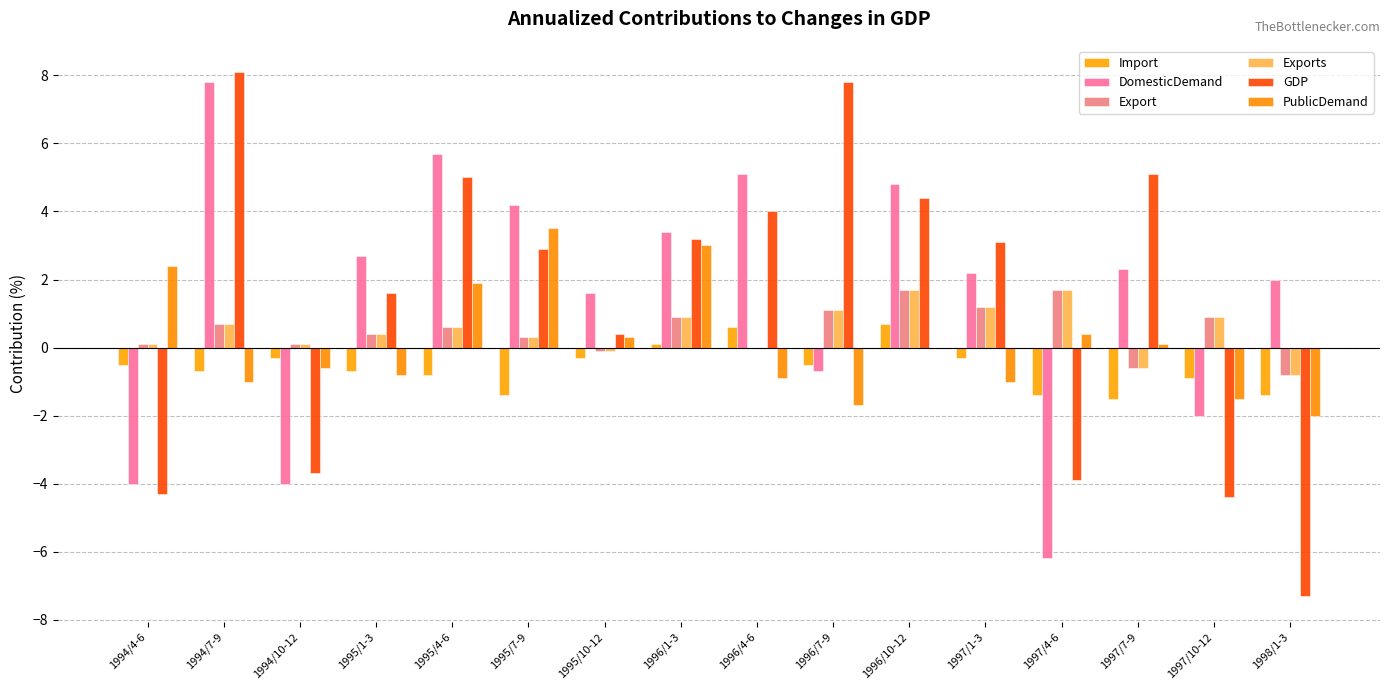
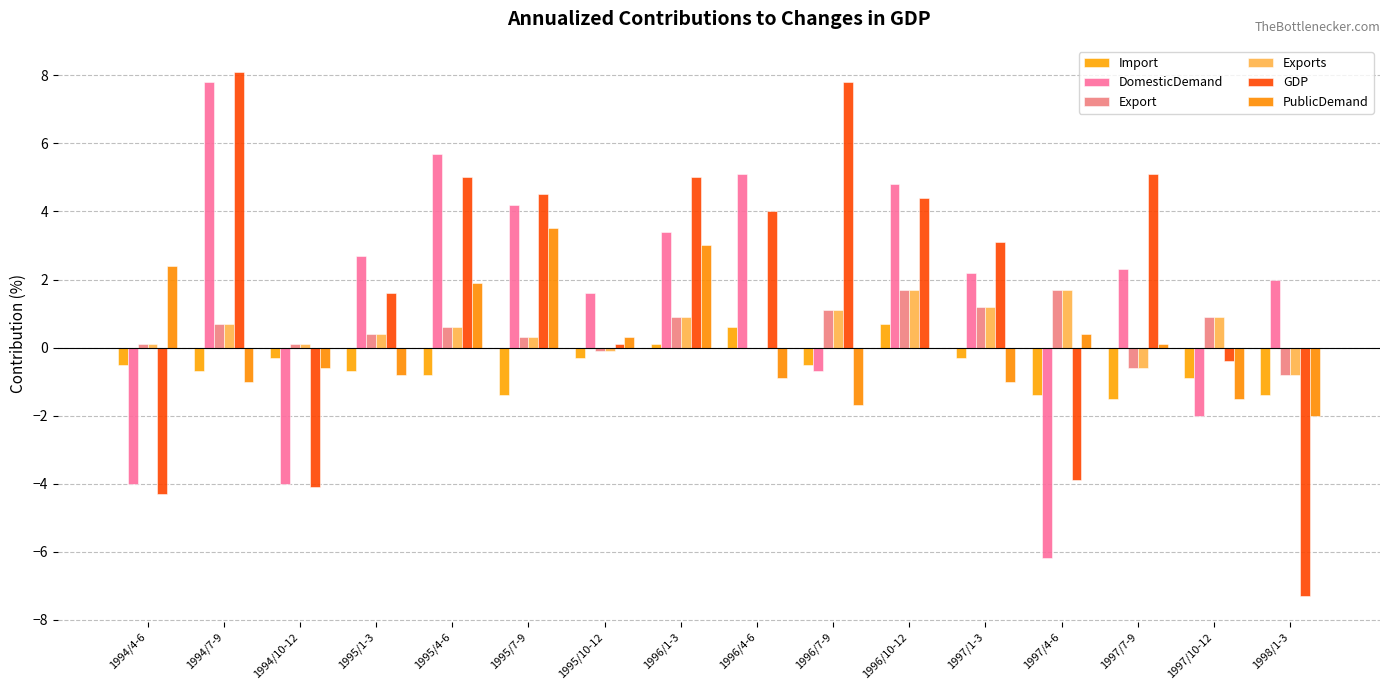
GDP, 1994/10-12: -3.7 -> -4.1
GDP, 1995/7-9: 2.9 -> 4.5
GDP, 1995/10-12: 0.4 -> 0.1
GDP, 1996/1-3: 3.2 -> 5.0
GDP, 1997/10-12: -4.4 -> -0.4
